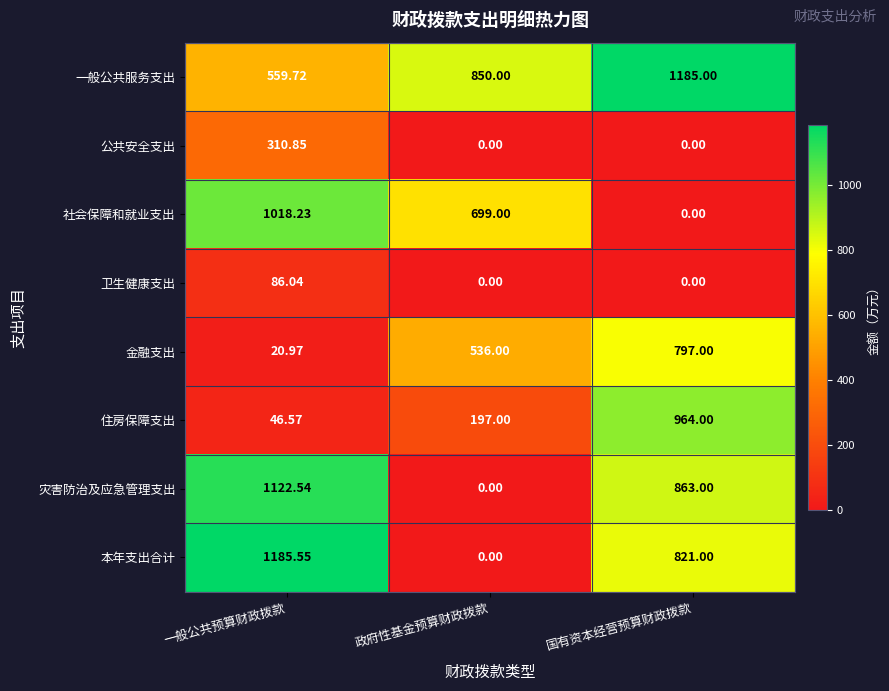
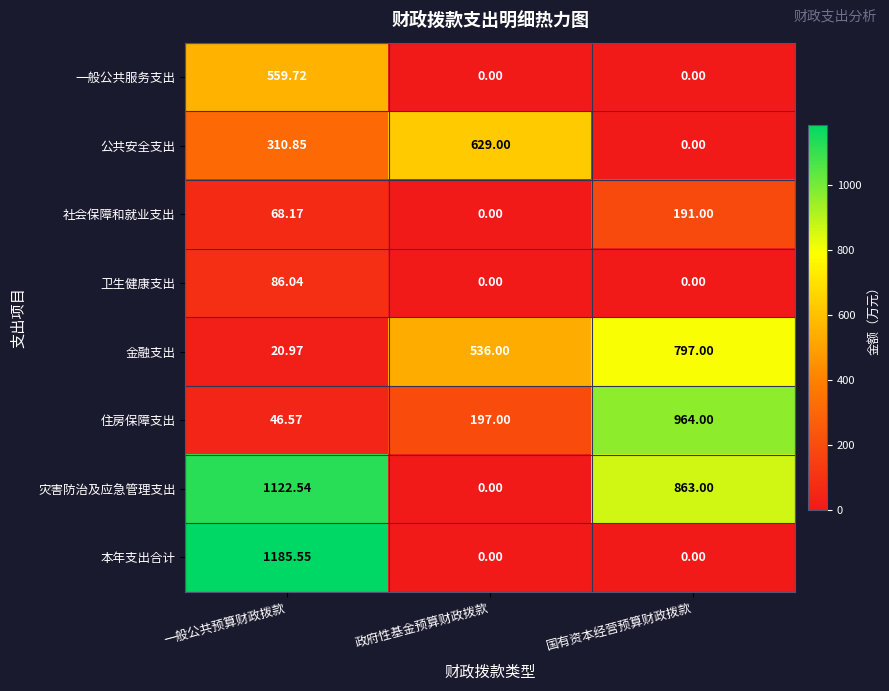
一般公共服务支出, 政府性基金预算财政拨款: 850.00 -> 0.00
一般公共服务支出, 国有资本经营预算财政拨款: 1185.00 -> 0.00
公共安全支出, 政府性基金预算财政拨款: 0.00 -> 629.00
社会保障和就业支出, 一般公共预算财政拨款: 1018.23 -> 68.17
社会保障和就业支出, 政府性基金预算财政拨款: 699.00 -> 0.00
社会保障和就业支出, 国有资本经营预算财政拨款: 0.00 -> 191.00
本年支出合计, 国有资本经营预算财政拨款: 821.00 -> 0.00
